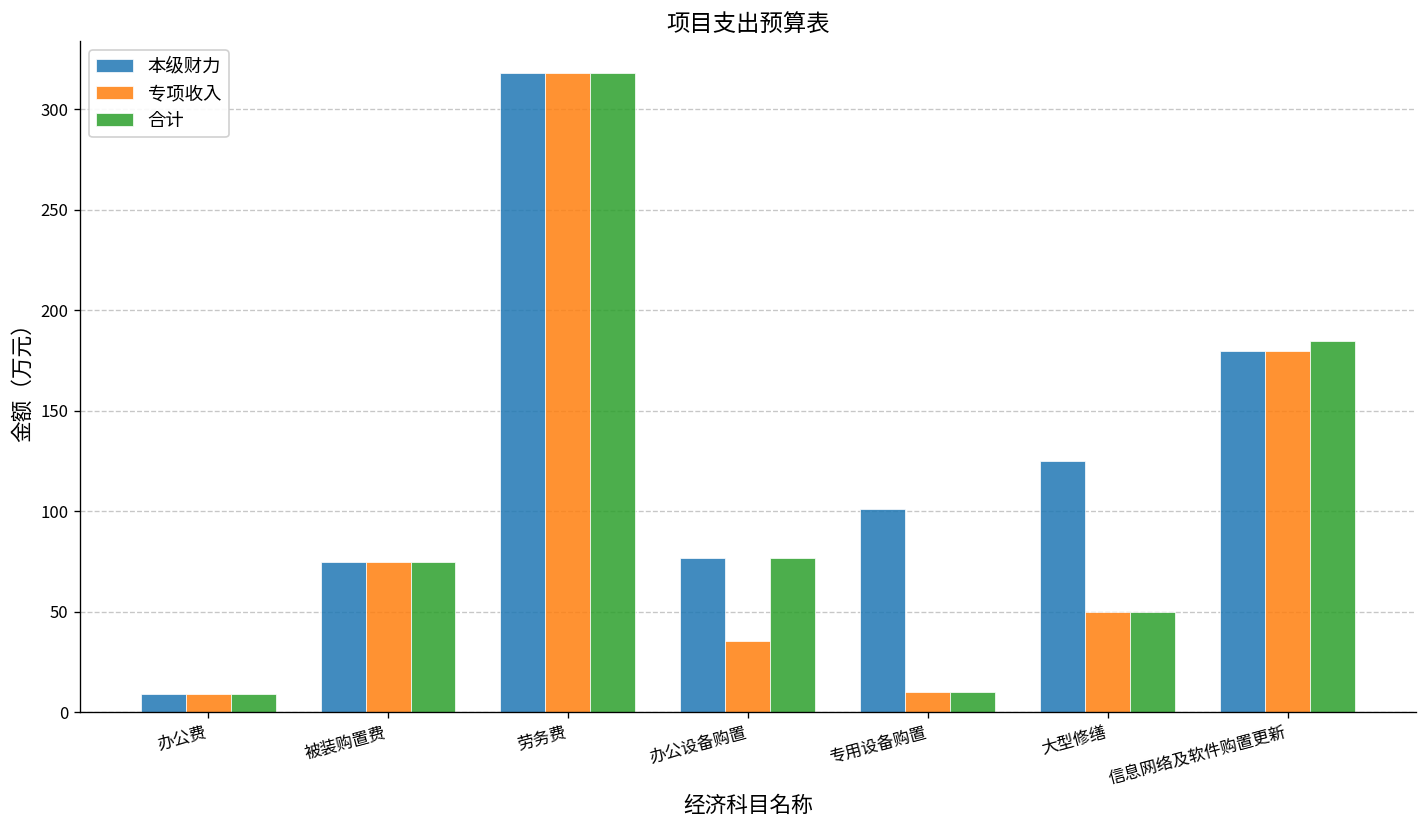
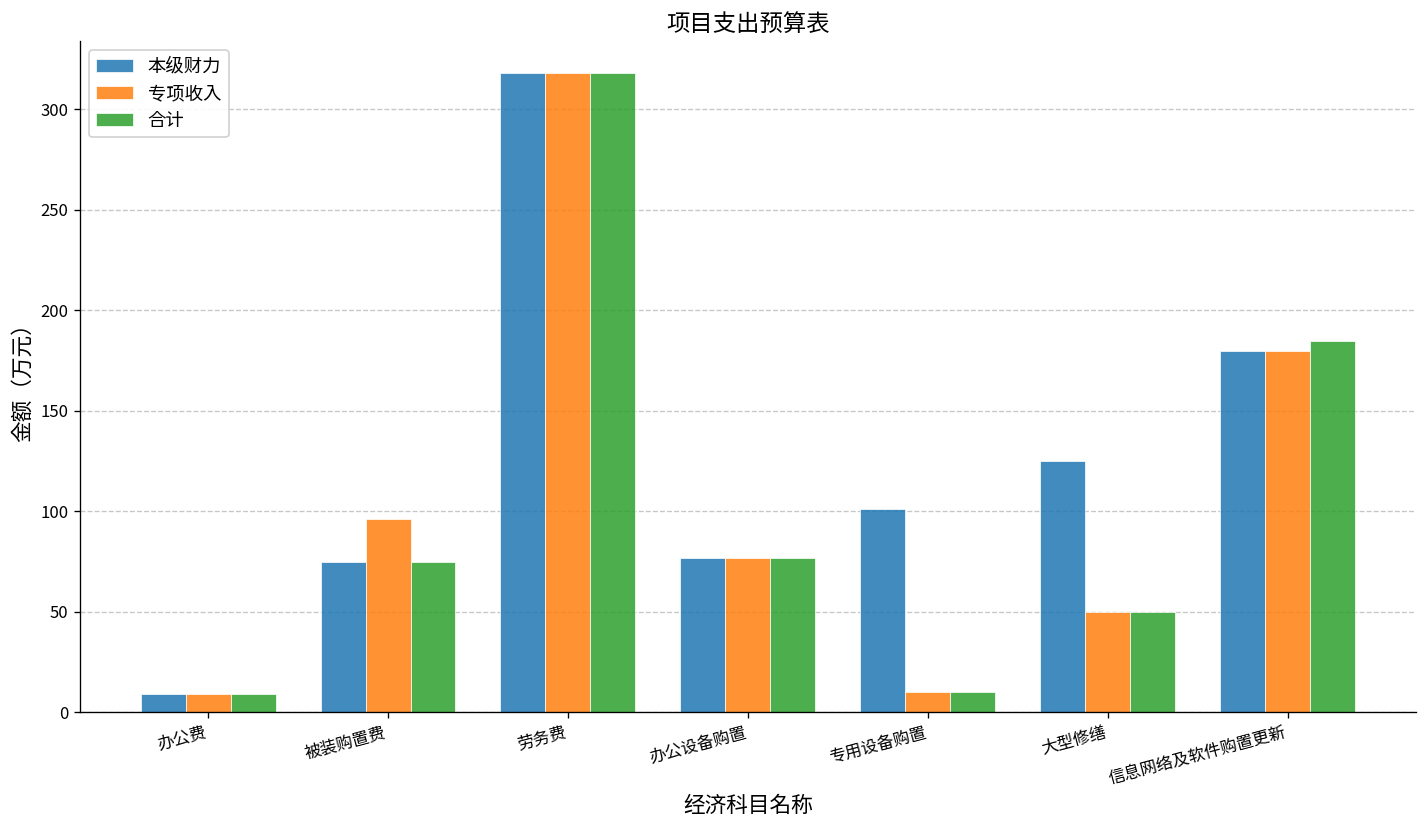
专项收入, 被装购置费: 75 -> 96
专项收入, 办公设备购置: 35 -> 77
